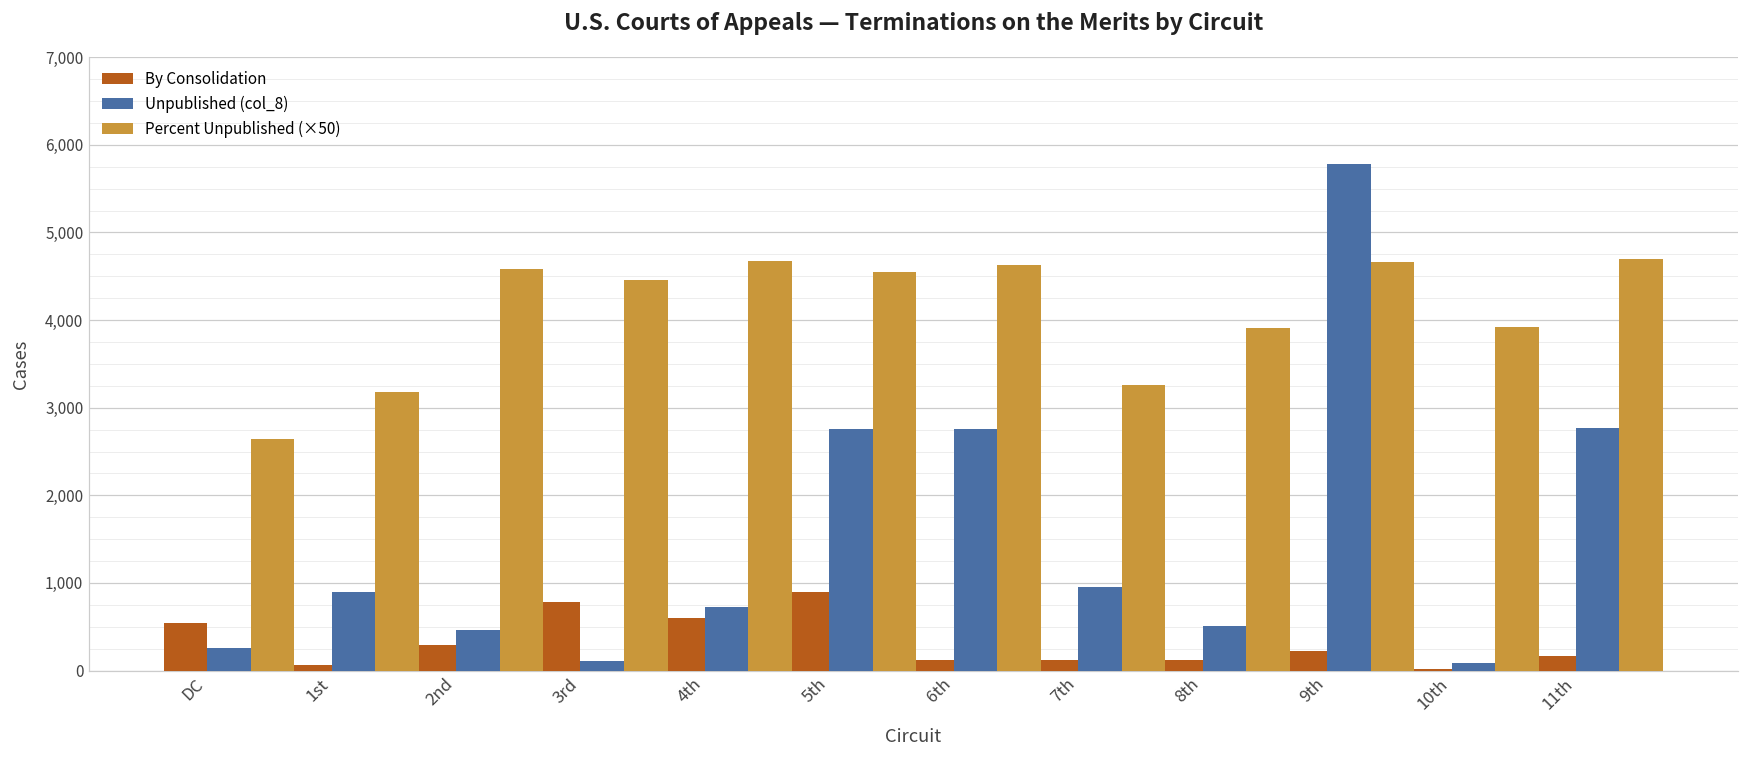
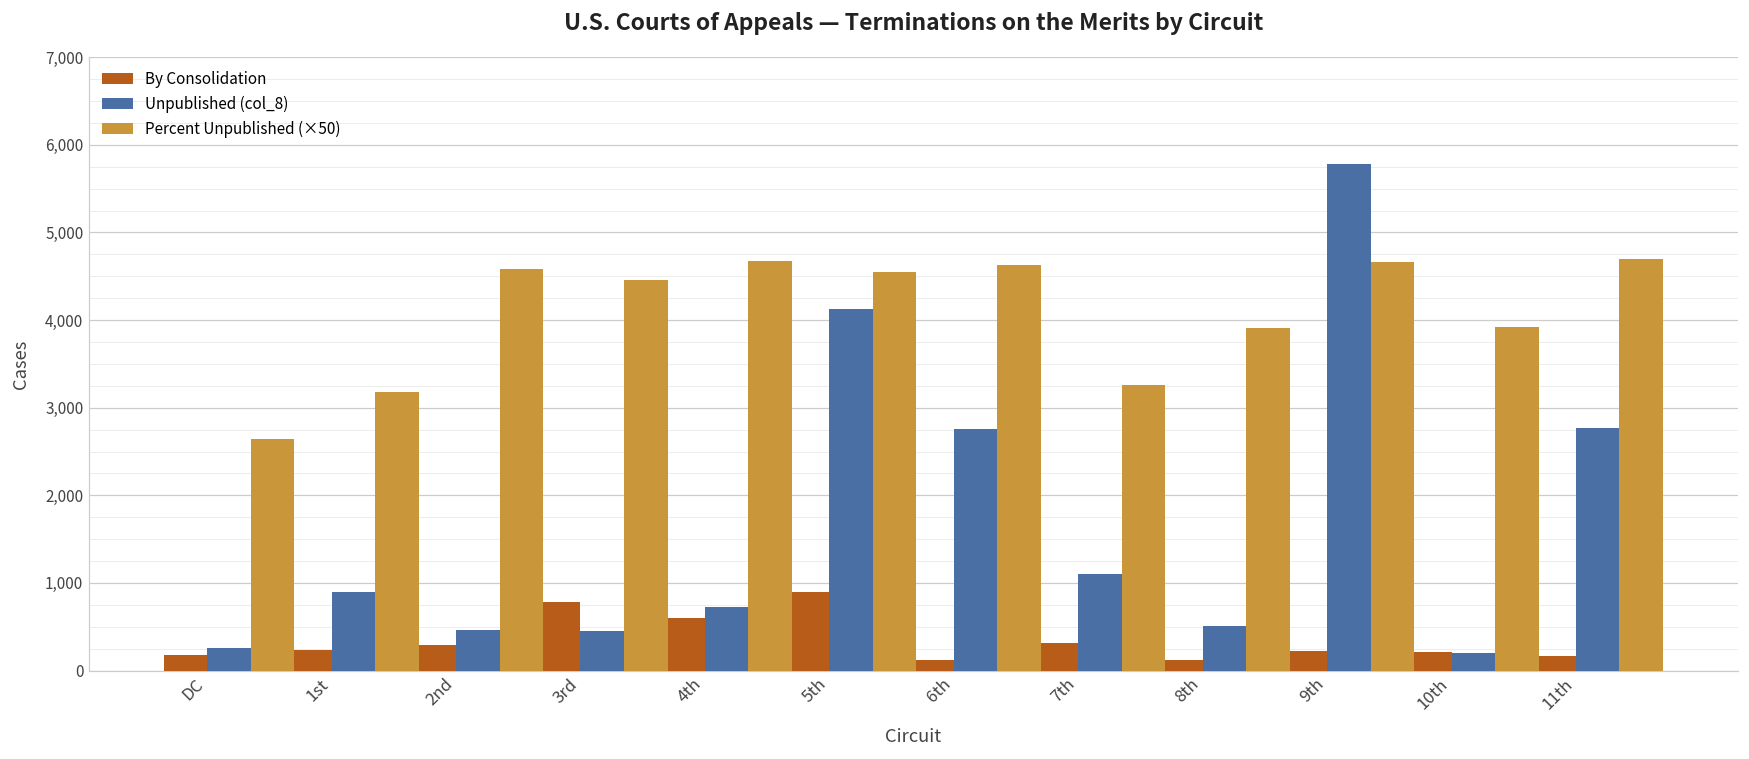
By Consolidation, DC: 500 -> 200
By Consolidation, 1st: 100 -> 200
Unpublished (col_8), 3rd: 100 -> 500
Unpublished (col_8), 5th: 2,800 -> 4,100
By Consolidation, 7th: 100 -> 300
Unpublished (col_8), 7th: 1,000 -> 1,100
By Consolidation, 10th: 0 -> 200
Unpublished (col_8), 10th: 100 -> 200
